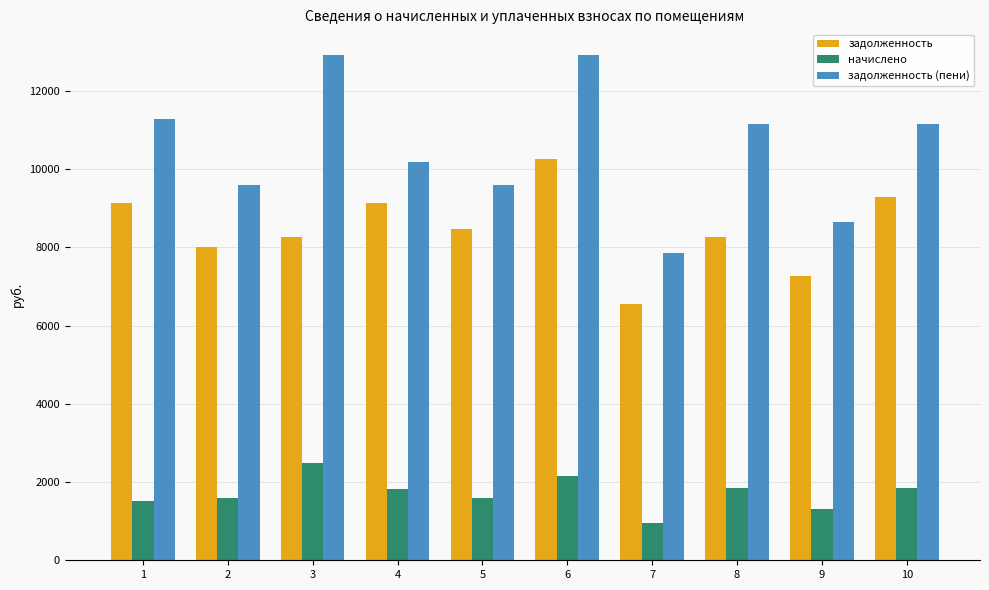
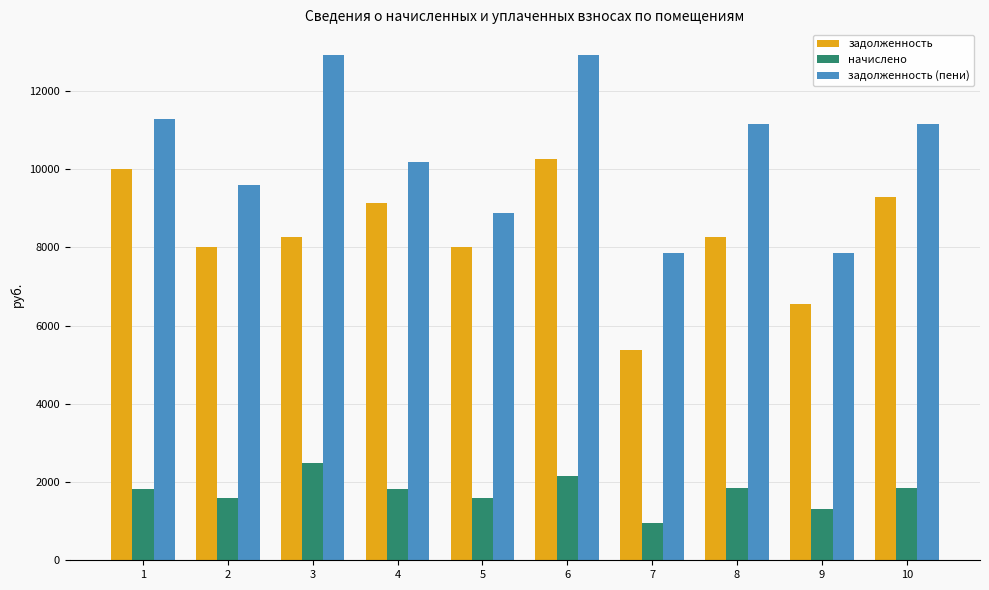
задолженность, 1: 9100 -> 10000
начислено, 1: 1500 -> 1800
задолженность, 5: 8500 -> 8000
задолженность (пени), 5: 9600 -> 8900
задолженность, 7: 6500 -> 5400
задолженность, 9: 7300 -> 6500
задолженность (пени), 9: 8700 -> 7800
